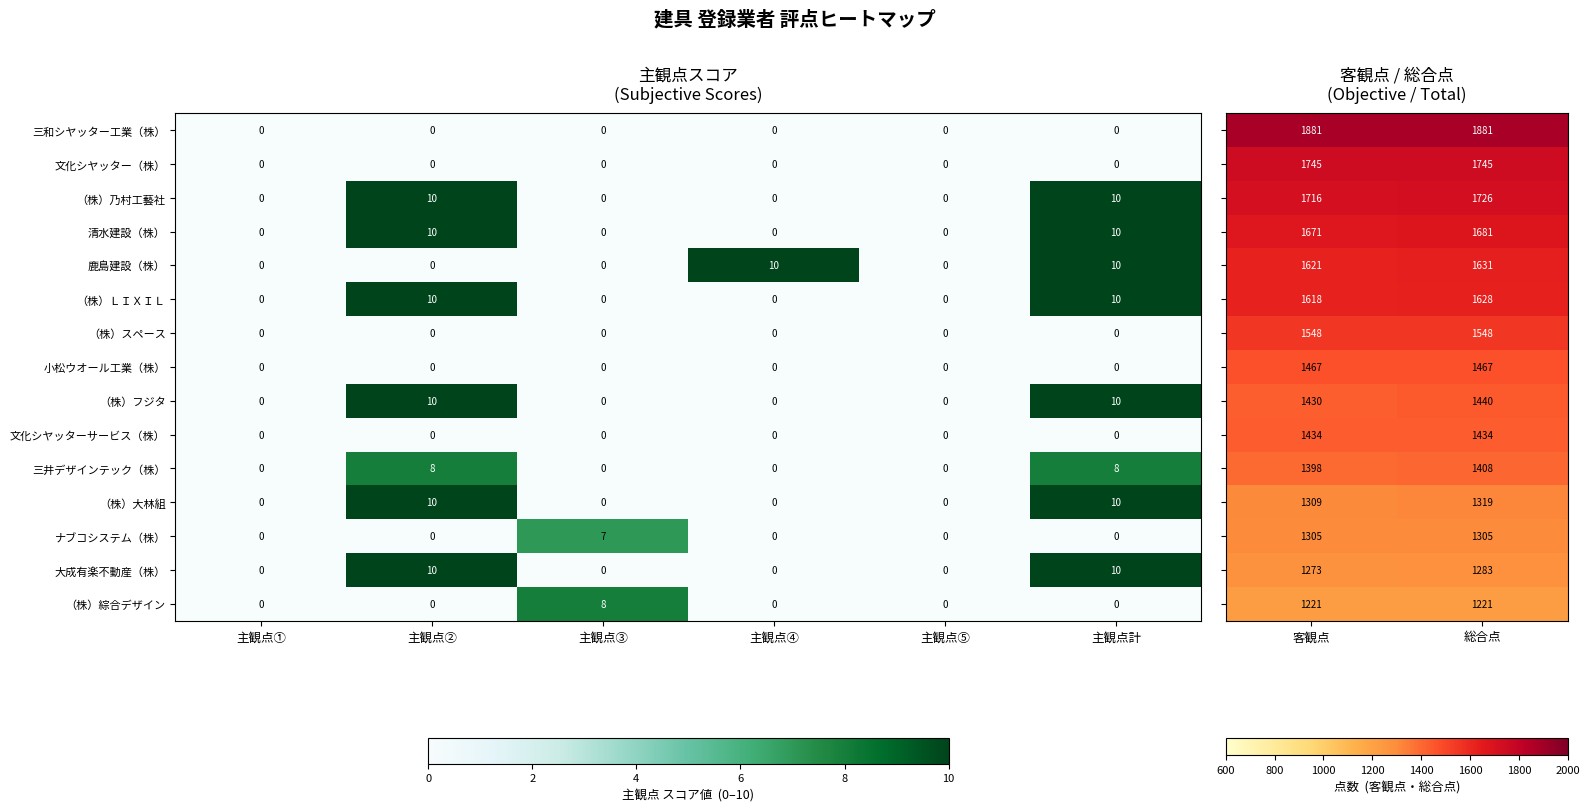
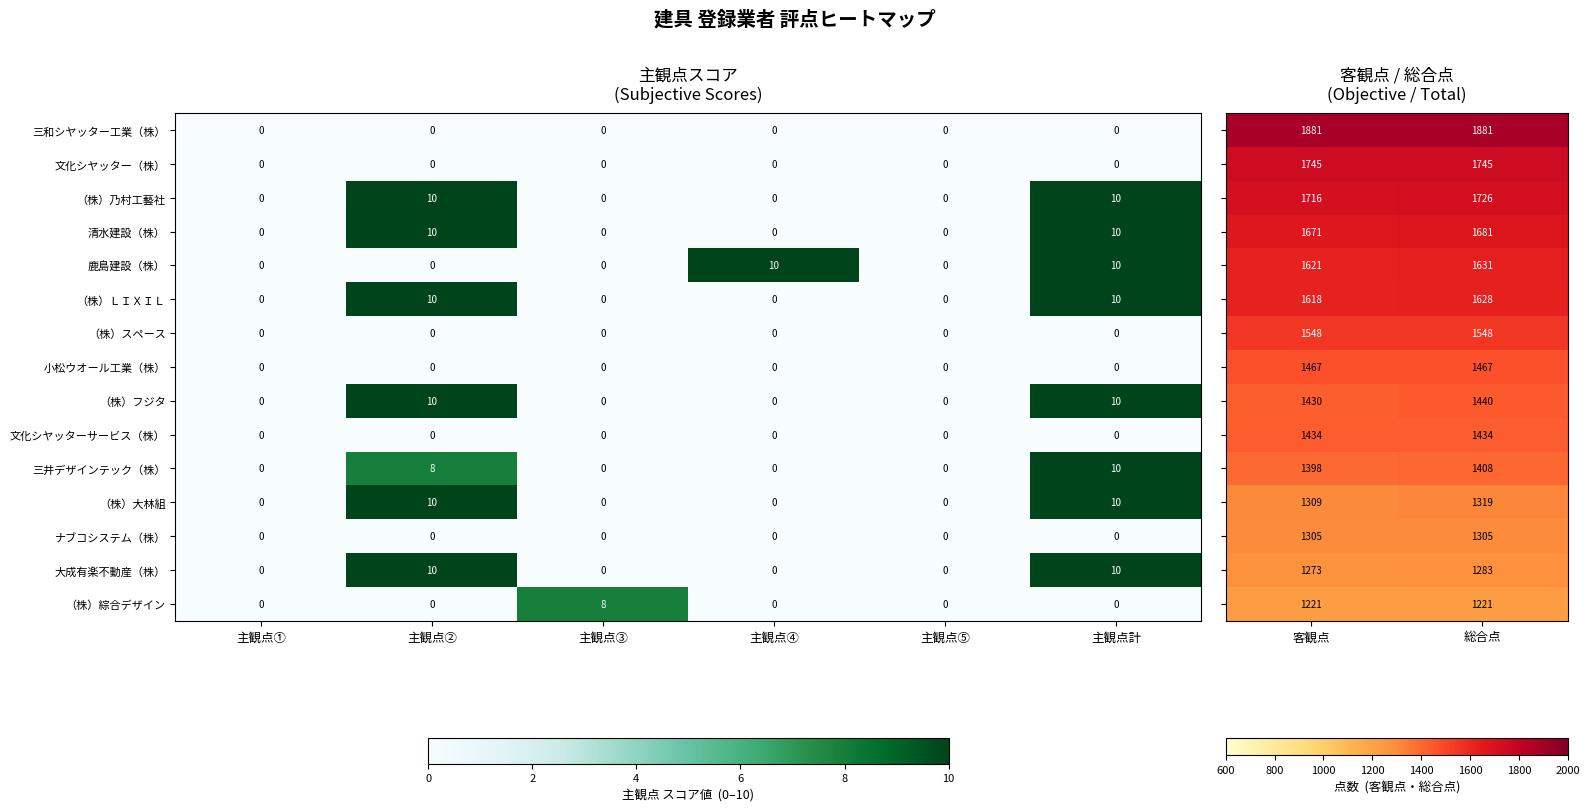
主観点スコア (Subjective Scores), 三井デザインテック（株）, 主観点計: 8 -> 10
主観点スコア (Subjective Scores), ナブコシステム（株）, 主観点③: 7 -> 0
